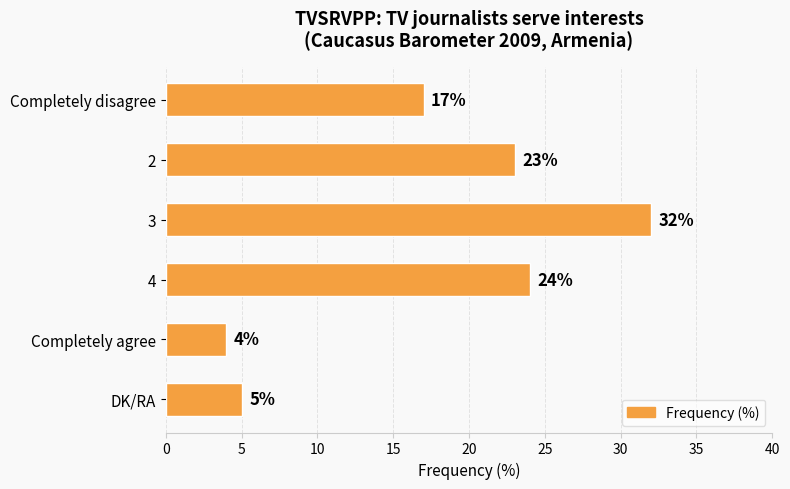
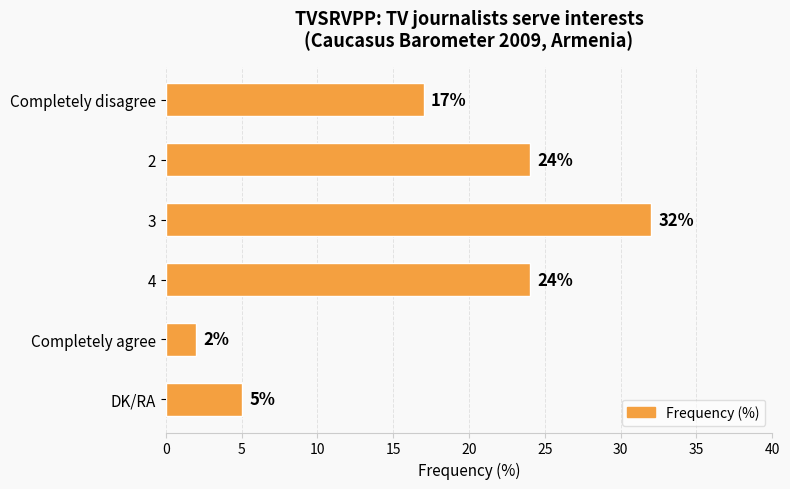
2: 23% -> 24%
Completely agree: 4% -> 2%
